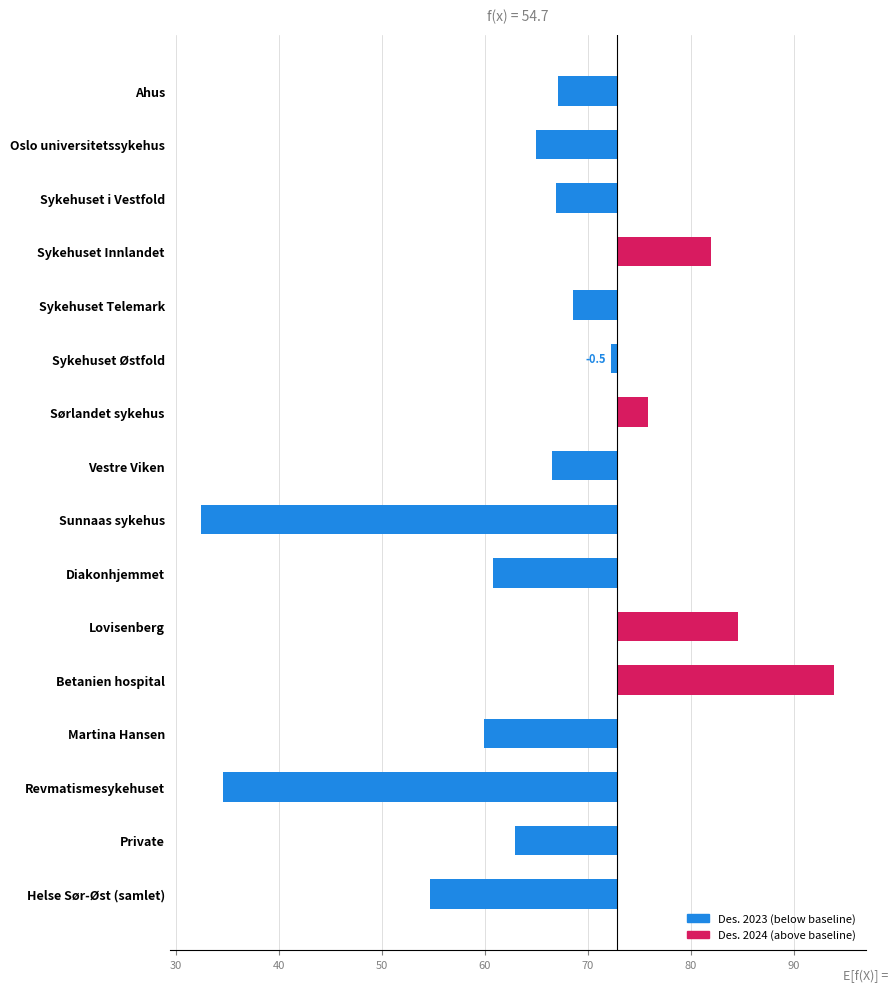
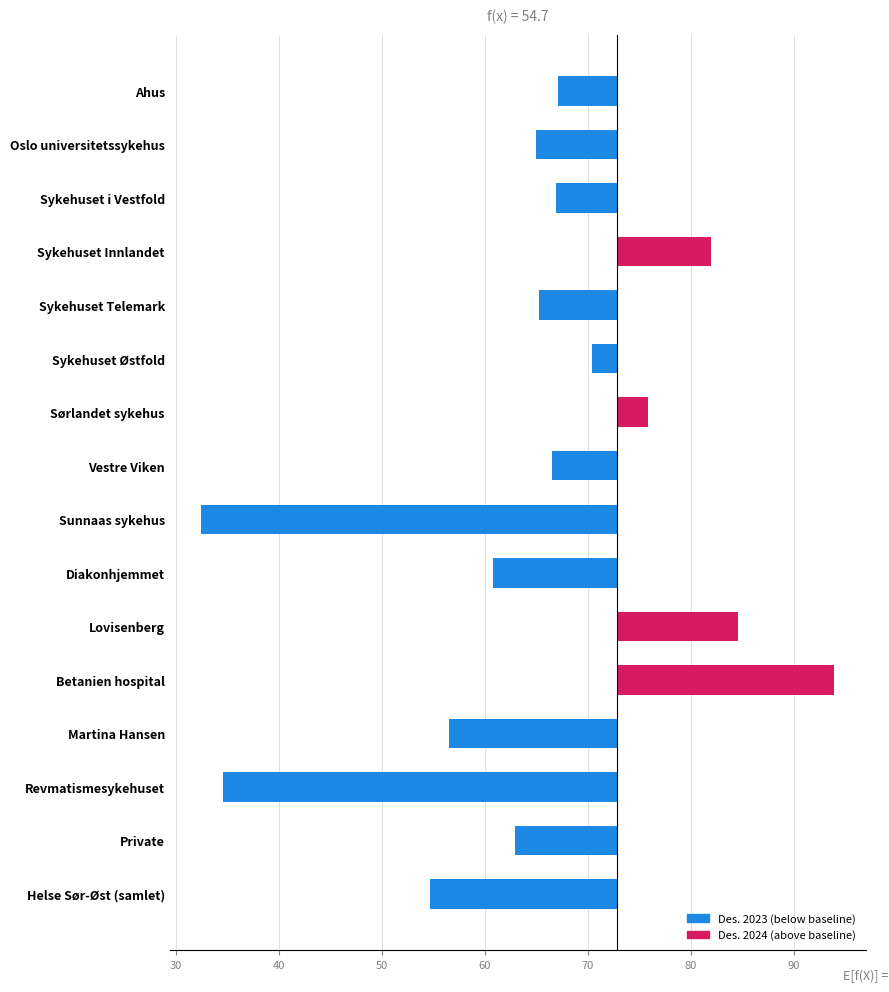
Sykehuset Telemark: 68.6 -> 65.3
Sykehuset Østfold: 72.3 -> 70.4
Martina Hansen: 59.9 -> 56.5
